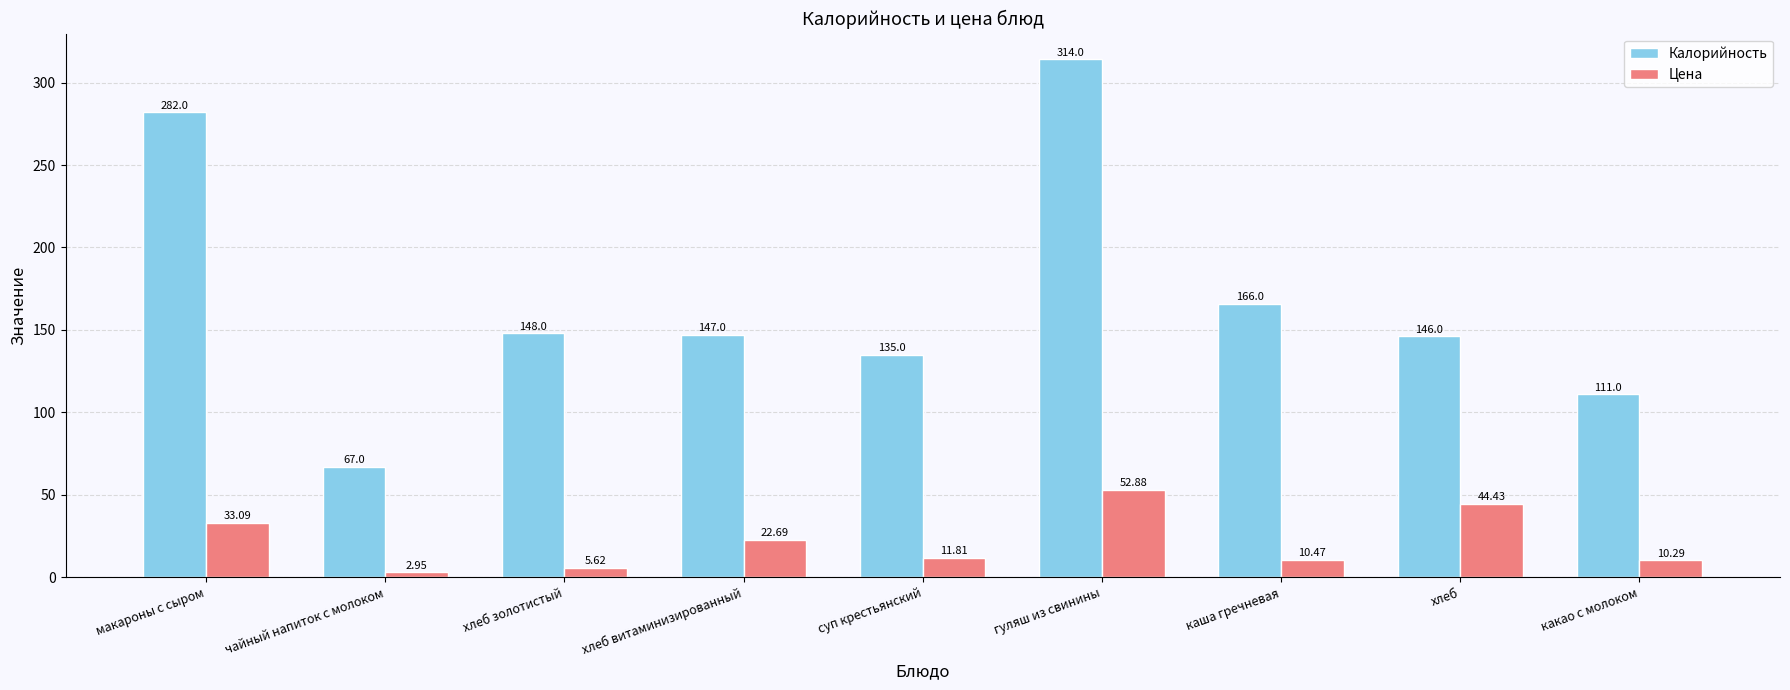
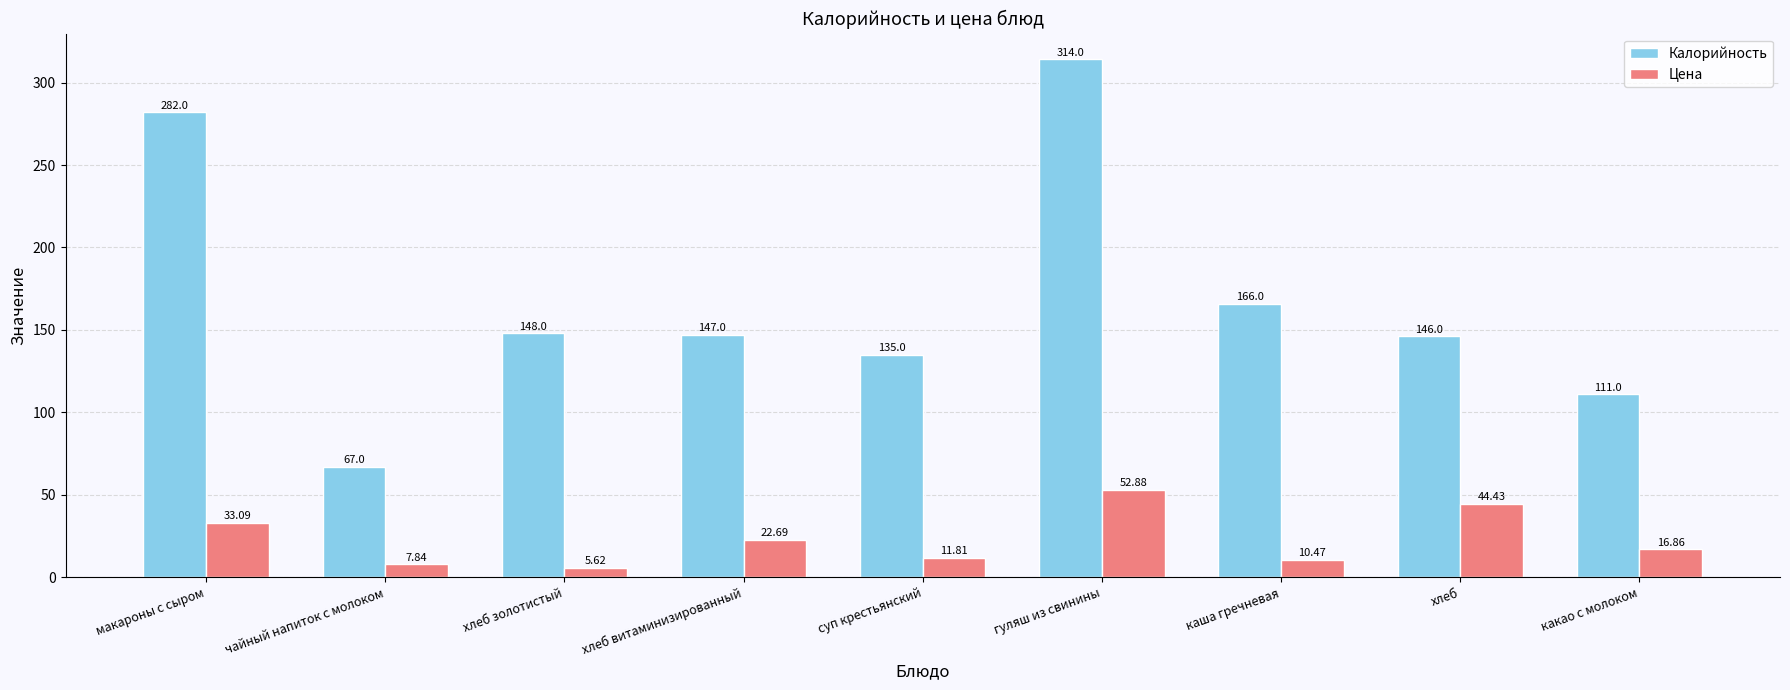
Цена, чайный напиток с молоком: 2.95 -> 7.84
Цена, какао с молоком: 10.29 -> 16.86
